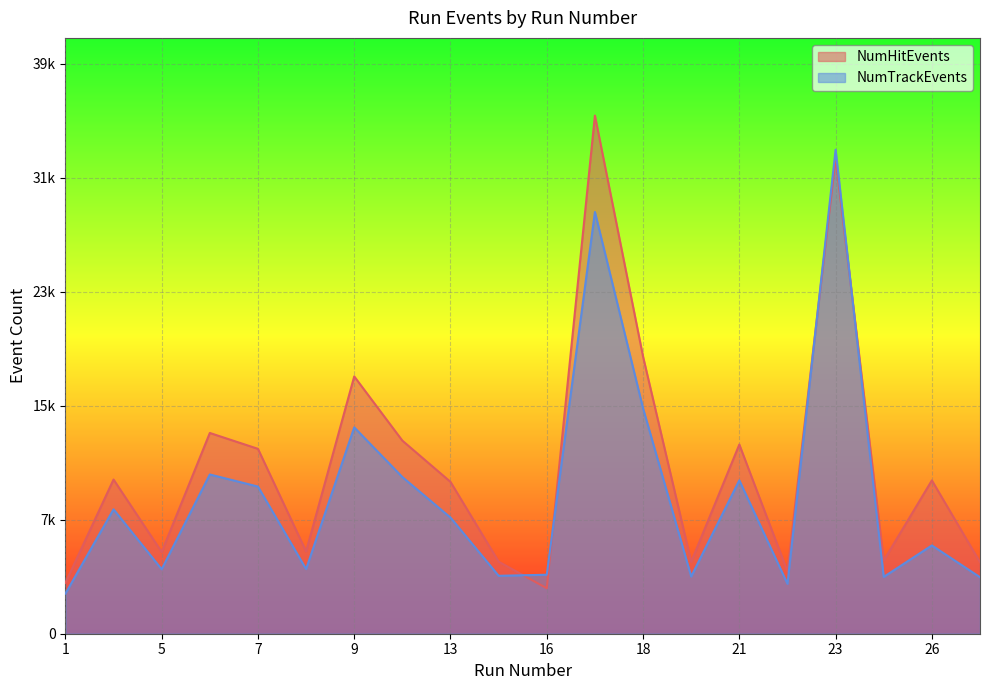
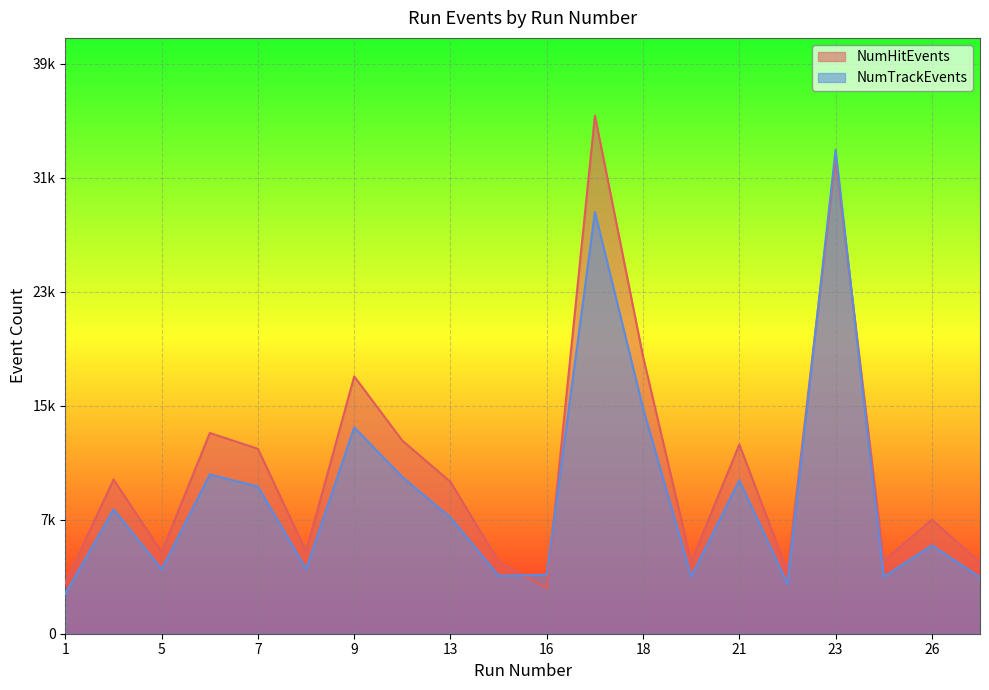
NumHitEvents, 26: 10500 -> 7800
